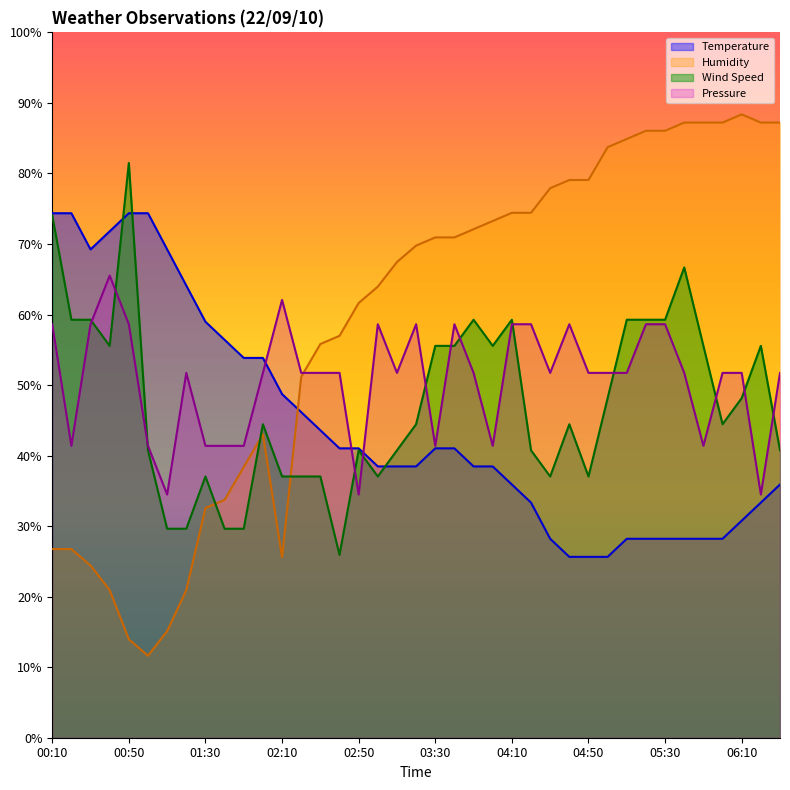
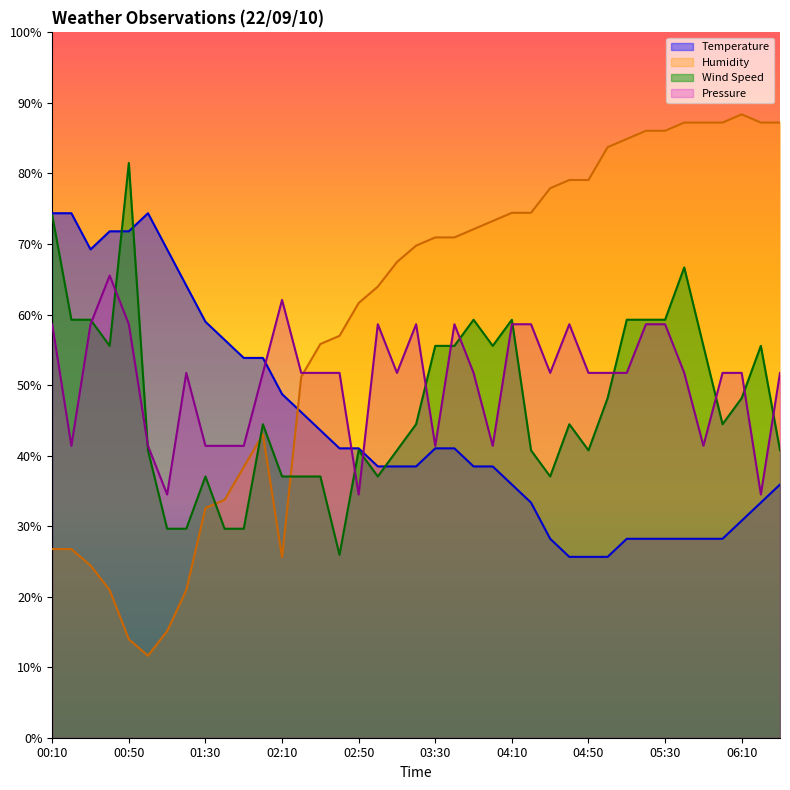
Temperature, 00:50: 74% -> 72%
Wind Speed, 04:50: 37% -> 41%
